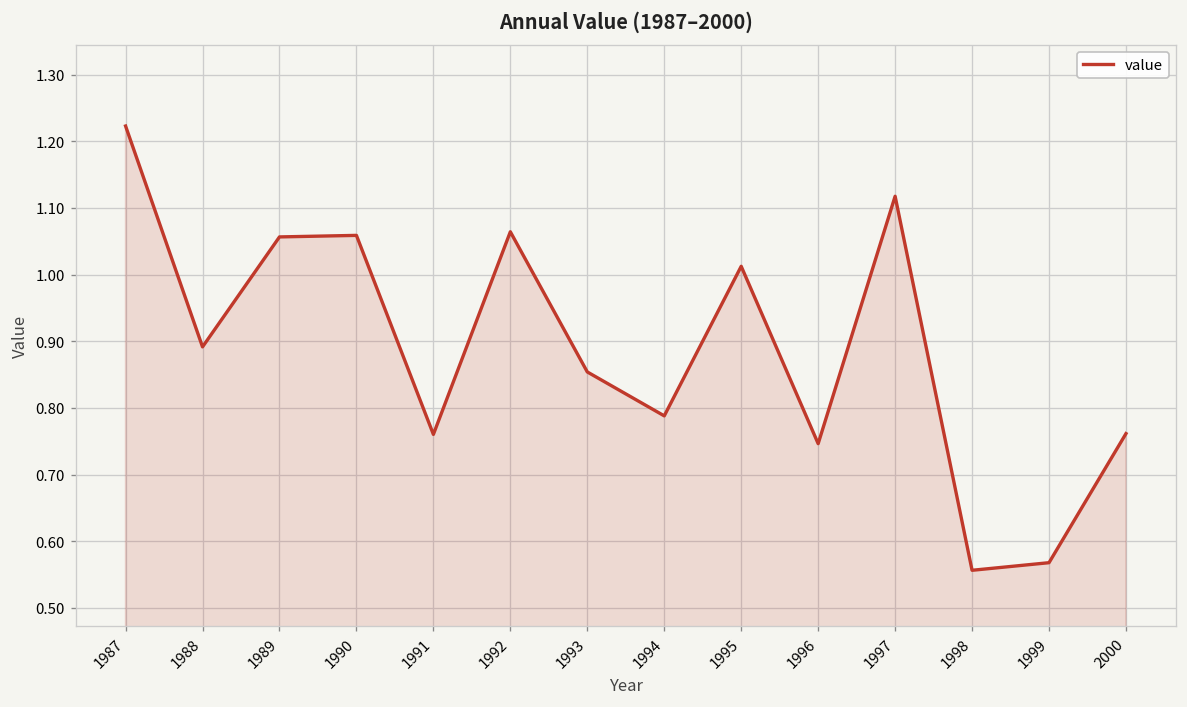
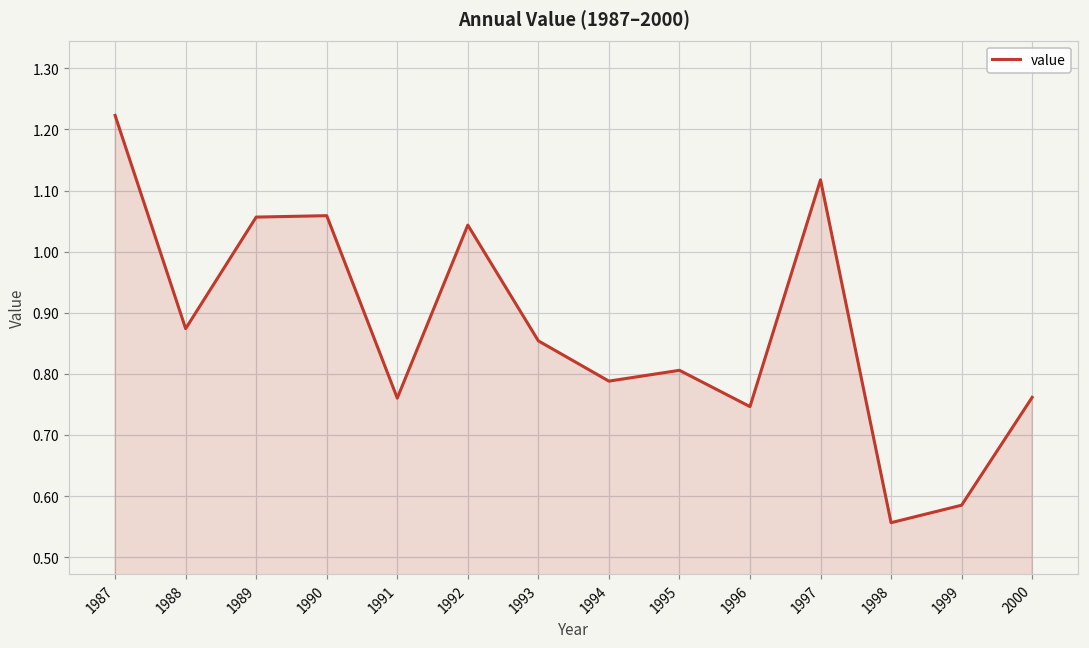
1988: 0.89 -> 0.87
1992: 1.06 -> 1.04
1995: 1.01 -> 0.81
1999: 0.57 -> 0.59
